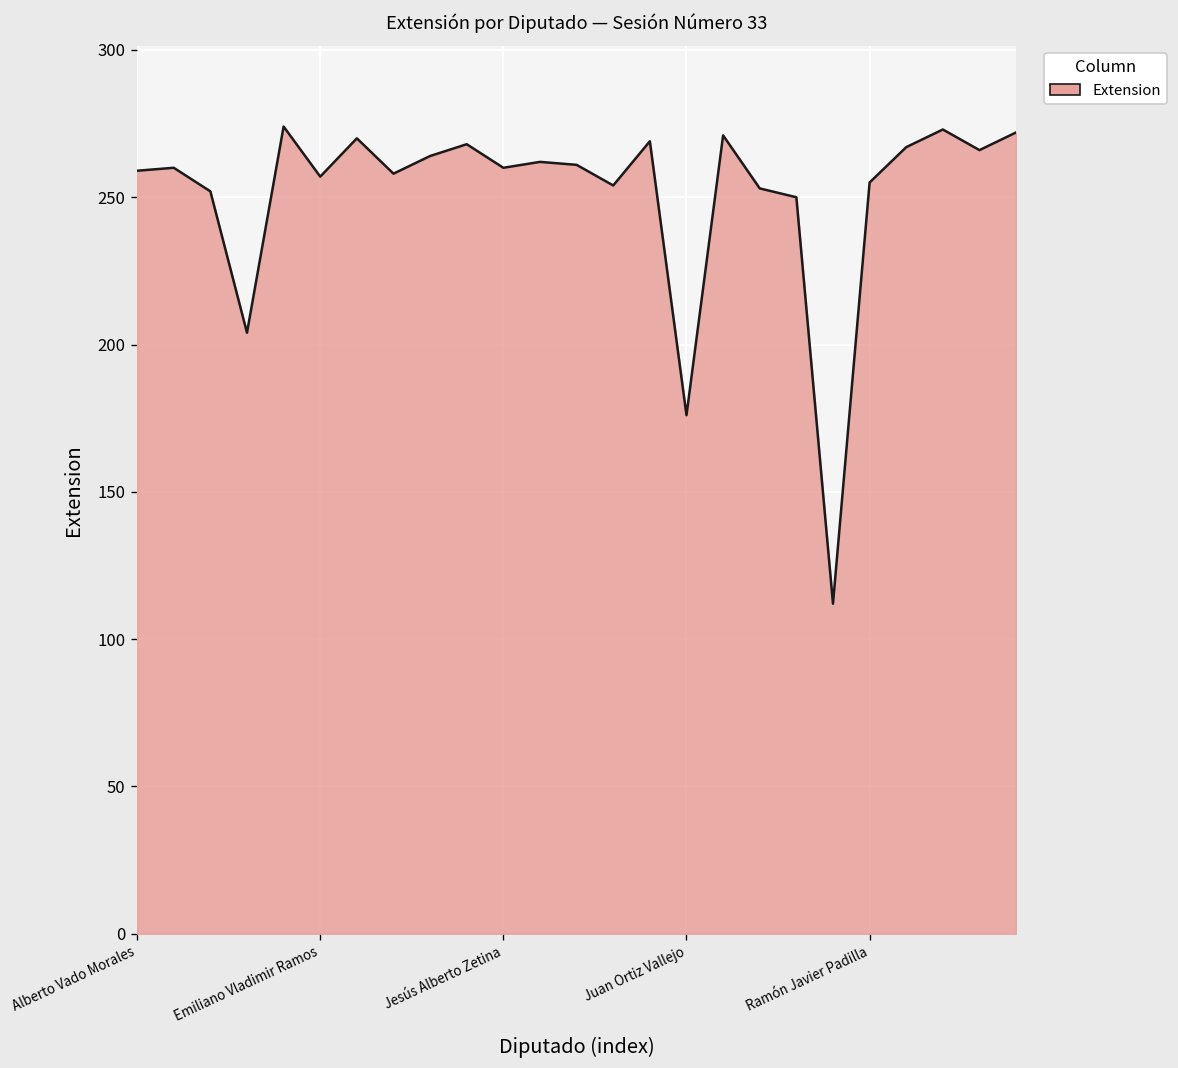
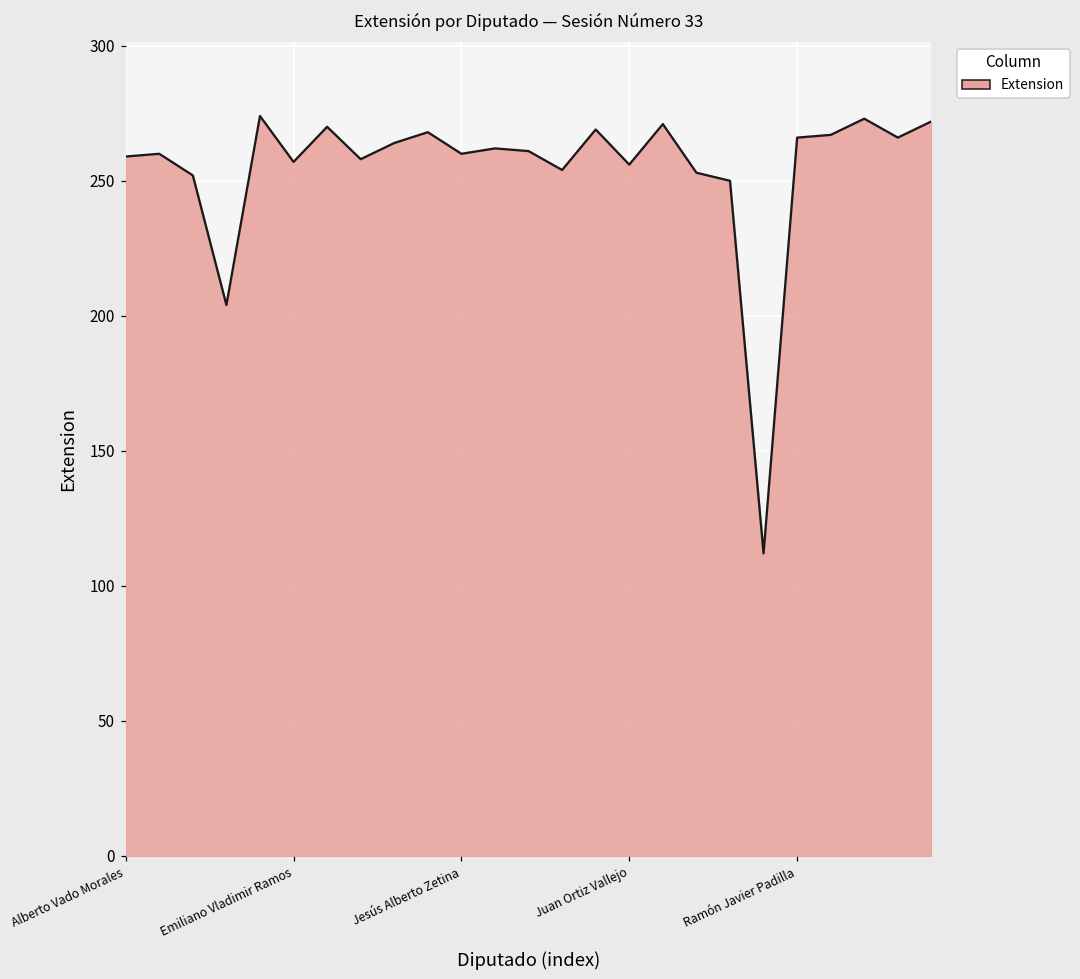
Juan Ortiz Vallejo: 176 -> 256
Ramón Javier Padilla: 255 -> 266
